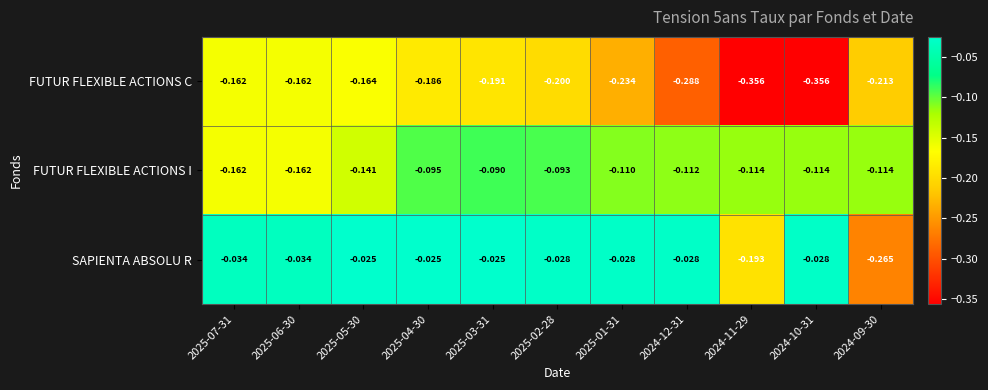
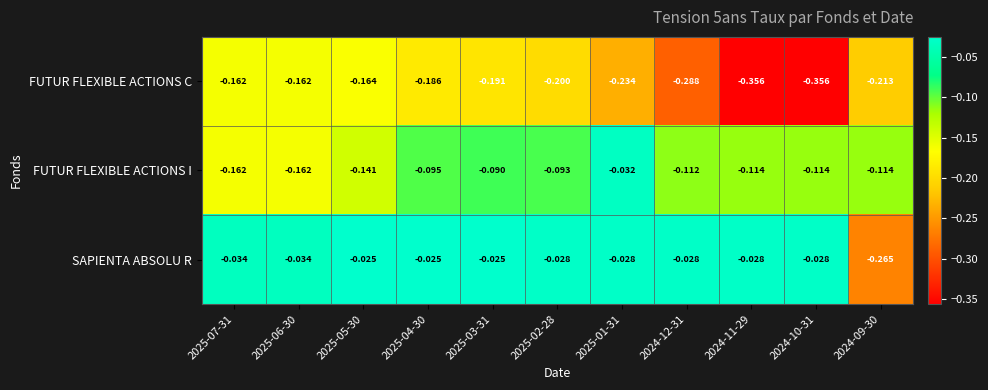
FUTUR FLEXIBLE ACTIONS I, 2025-01-31: -0.110 -> -0.032
SAPIENTA ABSOLU R, 2024-11-29: -0.193 -> -0.028
